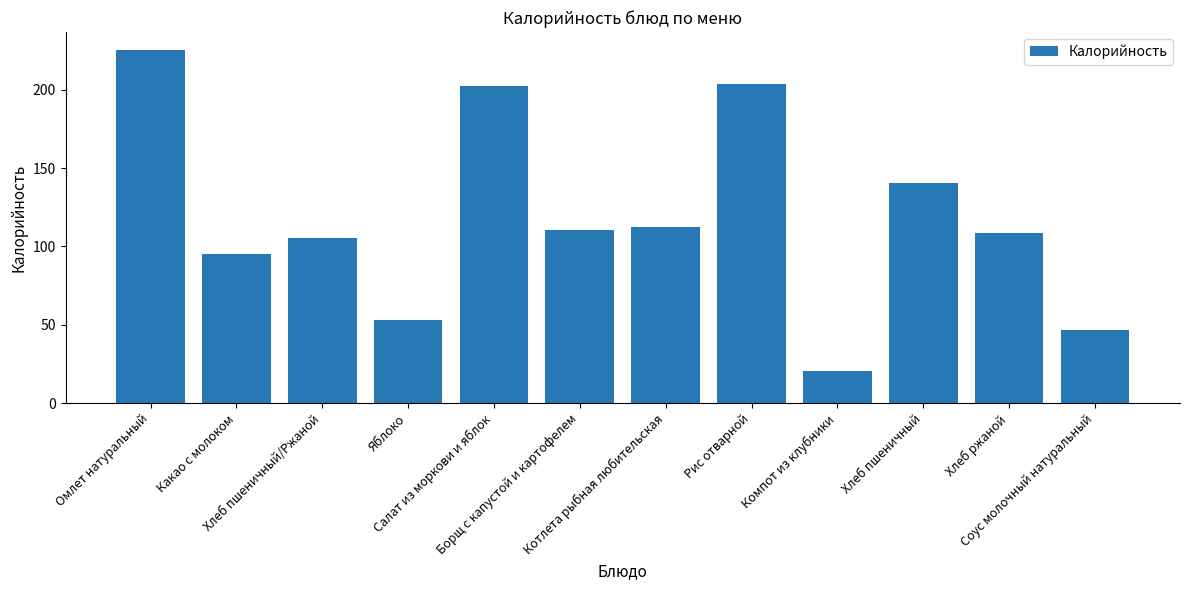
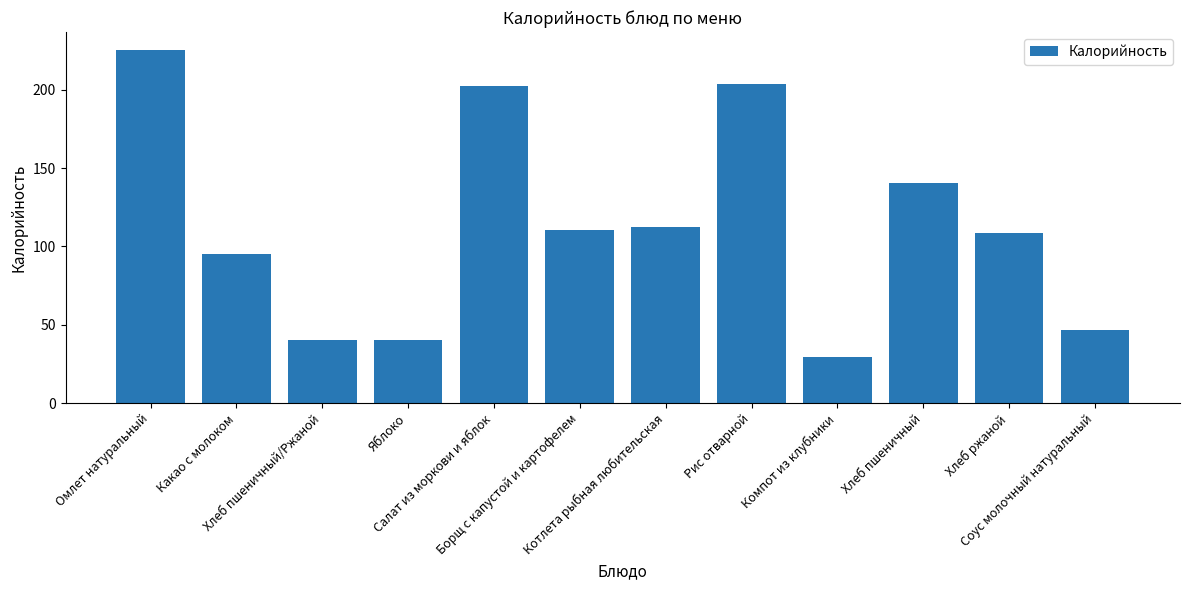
Хлеб пшеничный/Ржаной: 106 -> 41
Яблоко: 53 -> 40
Компот из клубники: 20 -> 29
